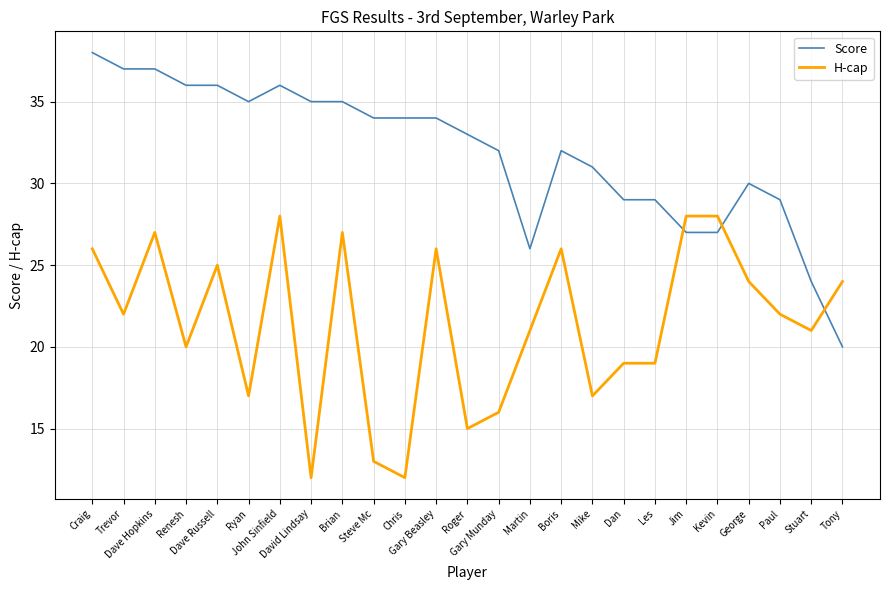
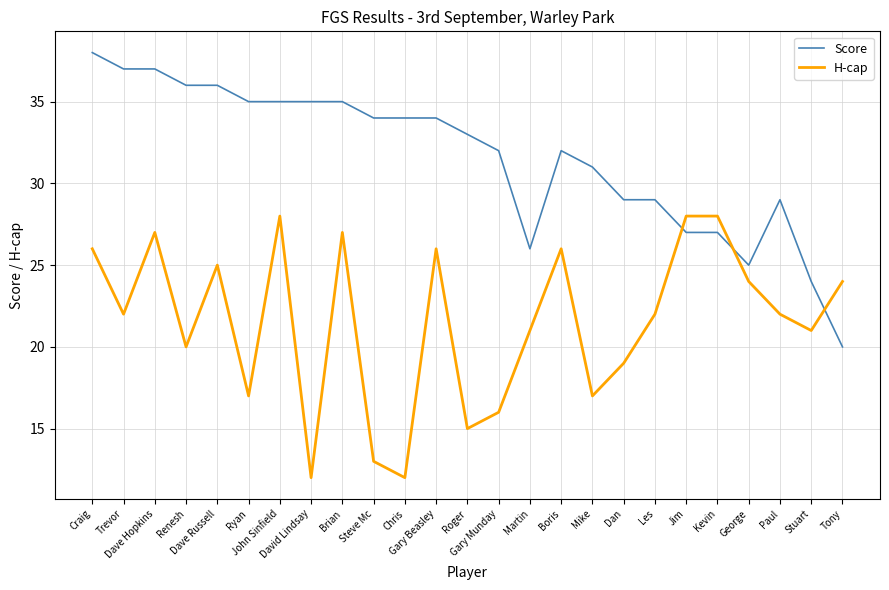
Score, John Sinfield: 36 -> 35
H-cap, Les: 19 -> 22
Score, George: 30 -> 25
